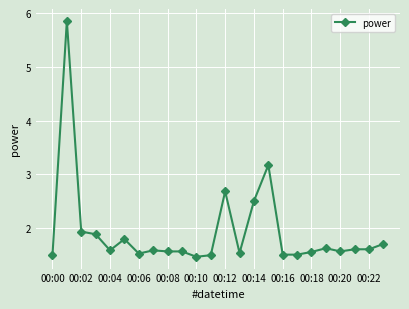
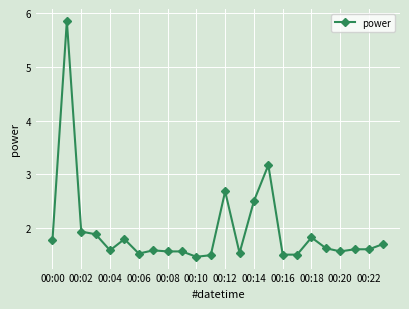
00:00: 1.5 -> 1.8
00:18: 1.6 -> 1.8
